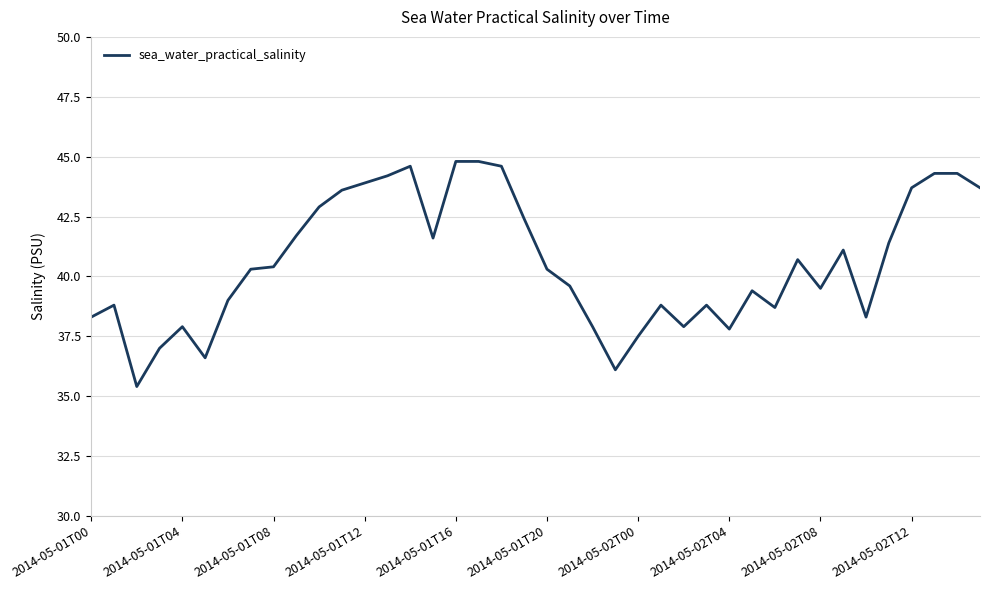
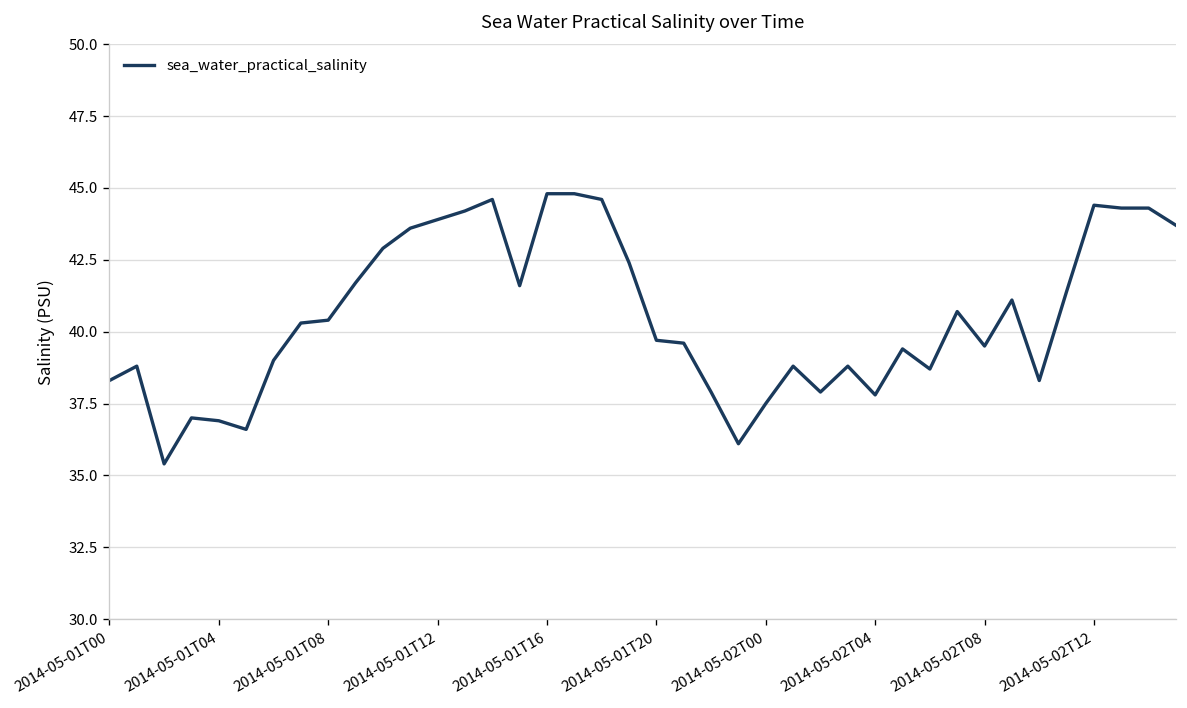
2014-05-01T04: 37.9 -> 36.9
2014-05-01T20: 40.3 -> 39.7
2014-05-02T12: 43.7 -> 44.4
